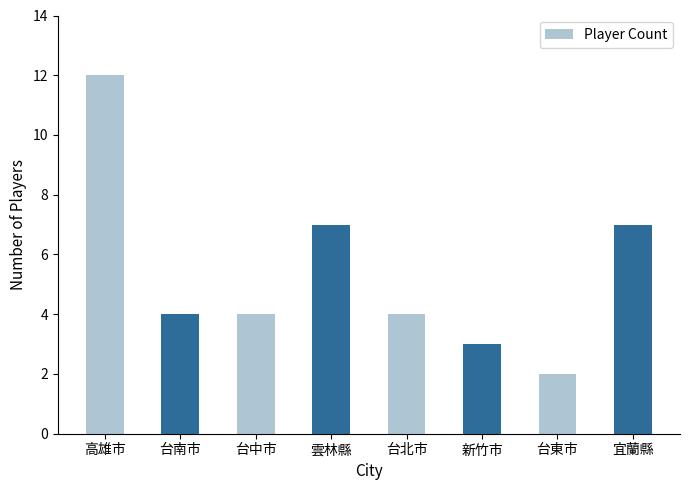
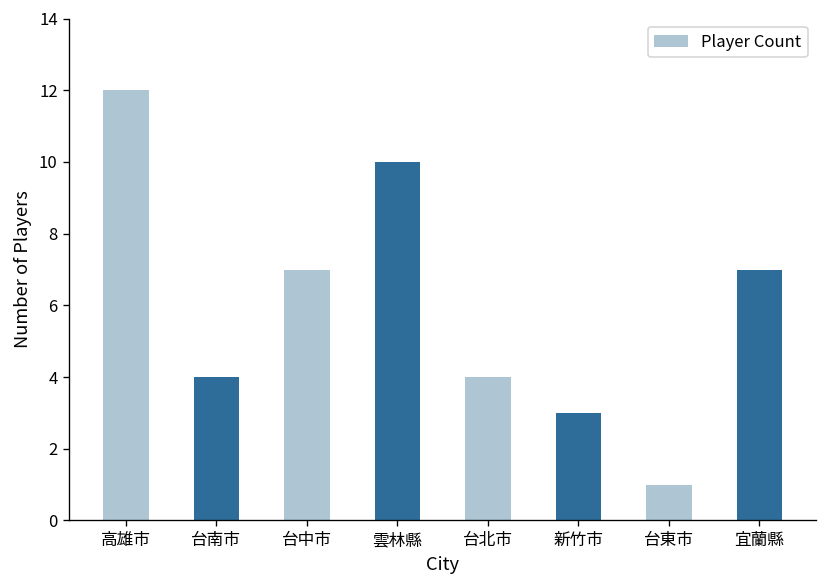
台中市: 4 -> 7
雲林縣: 7 -> 10
台東市: 2 -> 1
